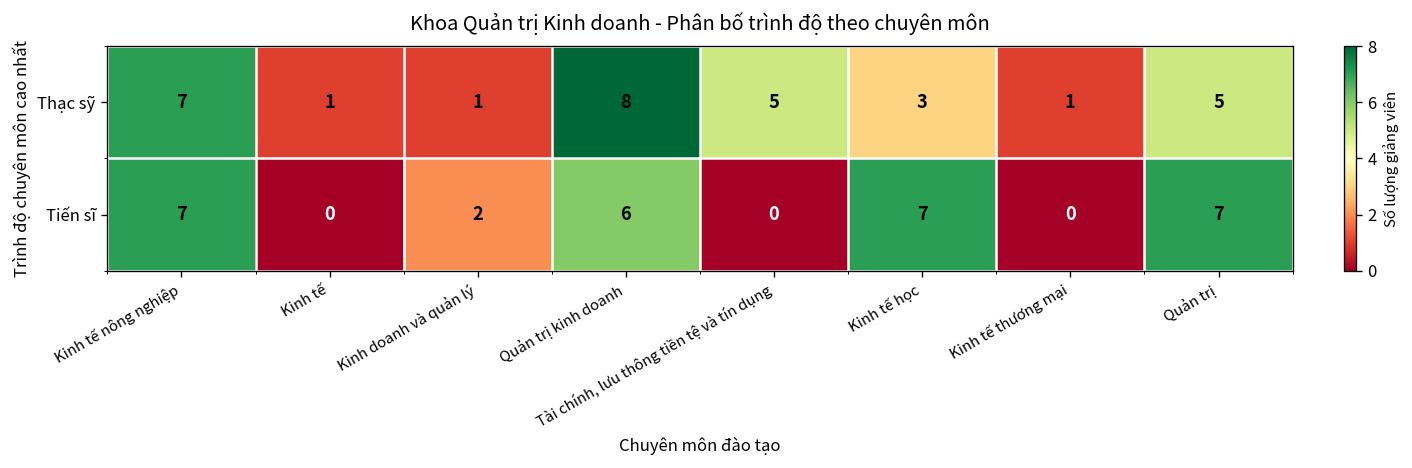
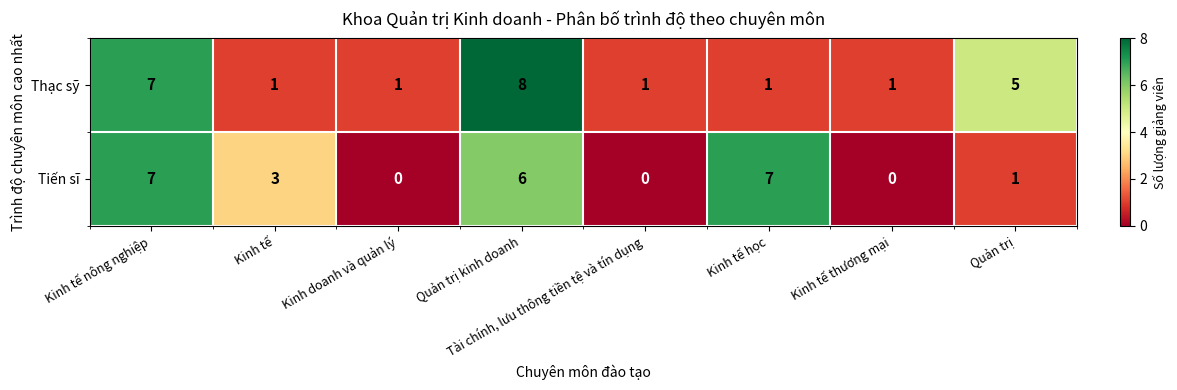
Thạc sỹ, Tài chính, lưu thông tiền tệ và tín dụng: 5 -> 1
Thạc sỹ, Kinh tế học: 3 -> 1
Tiến sĩ, Kinh tế: 0 -> 3
Tiến sĩ, Kinh doanh và quản lý: 2 -> 0
Tiến sĩ, Quản trị: 7 -> 1
